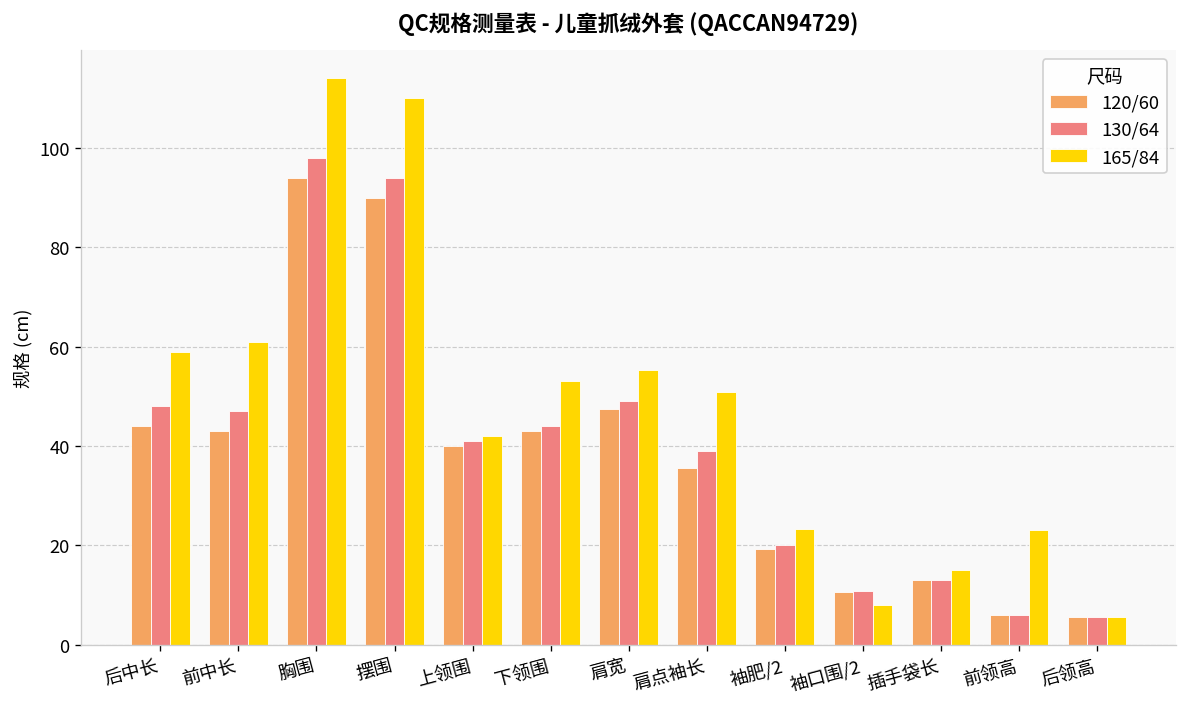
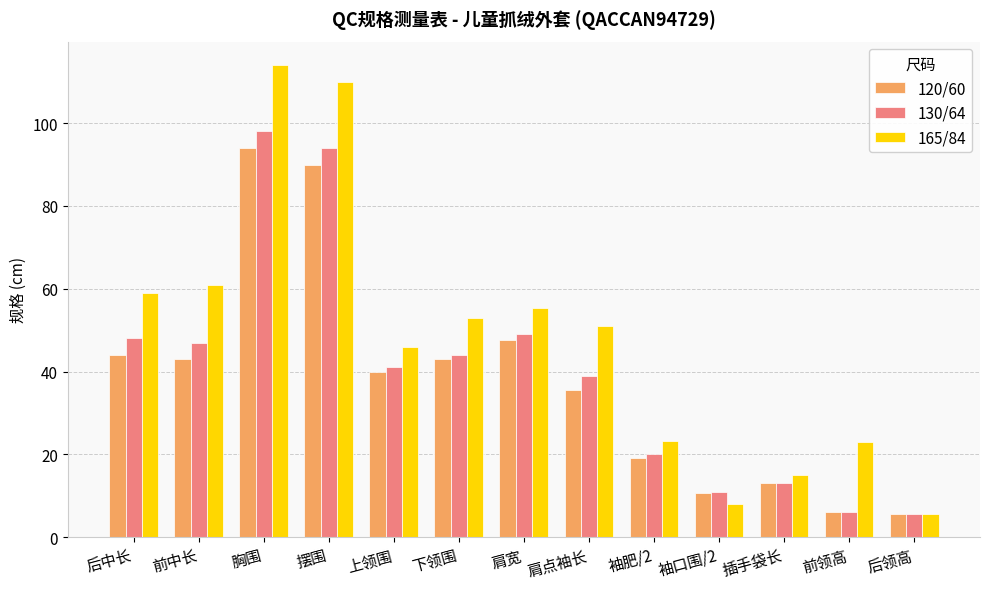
165/84, 上领围: 42 -> 46
